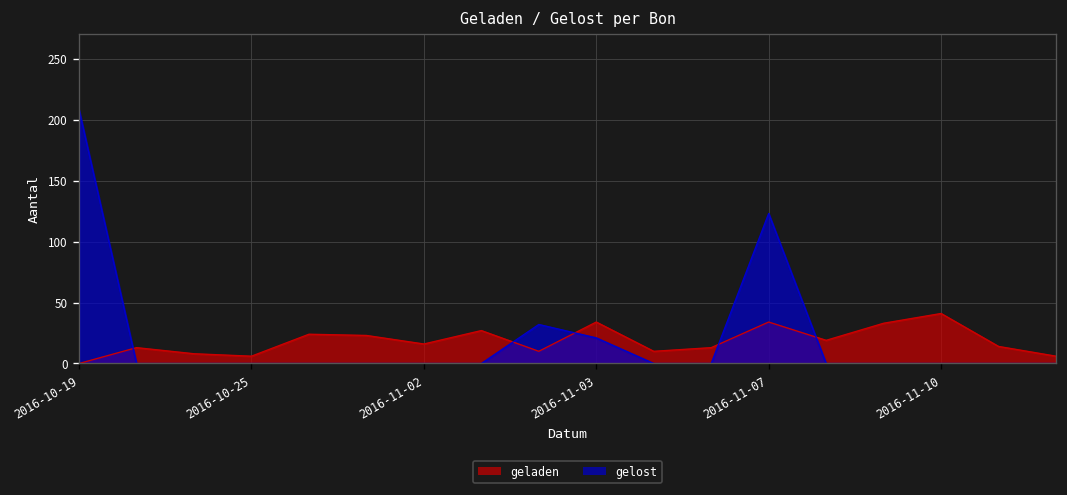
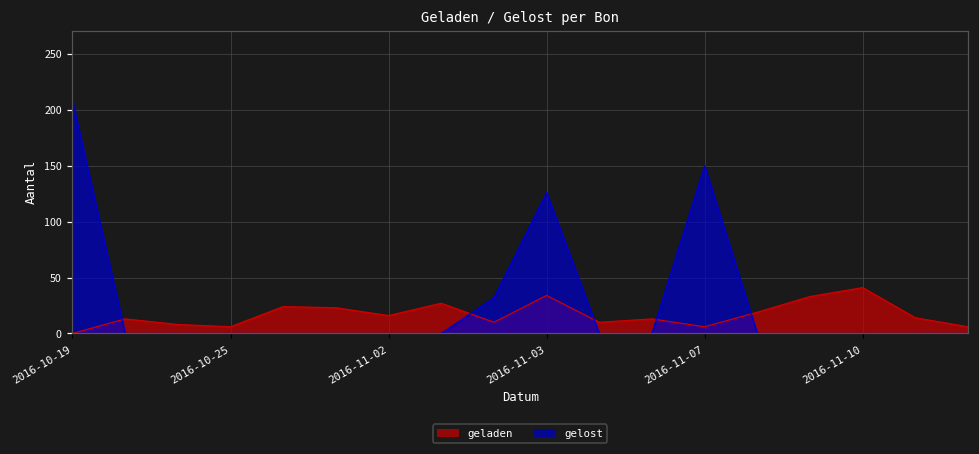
gelost, 2016-11-03: 21 -> 126
geladen, 2016-11-07: 34 -> 6
gelost, 2016-11-07: 123 -> 150
